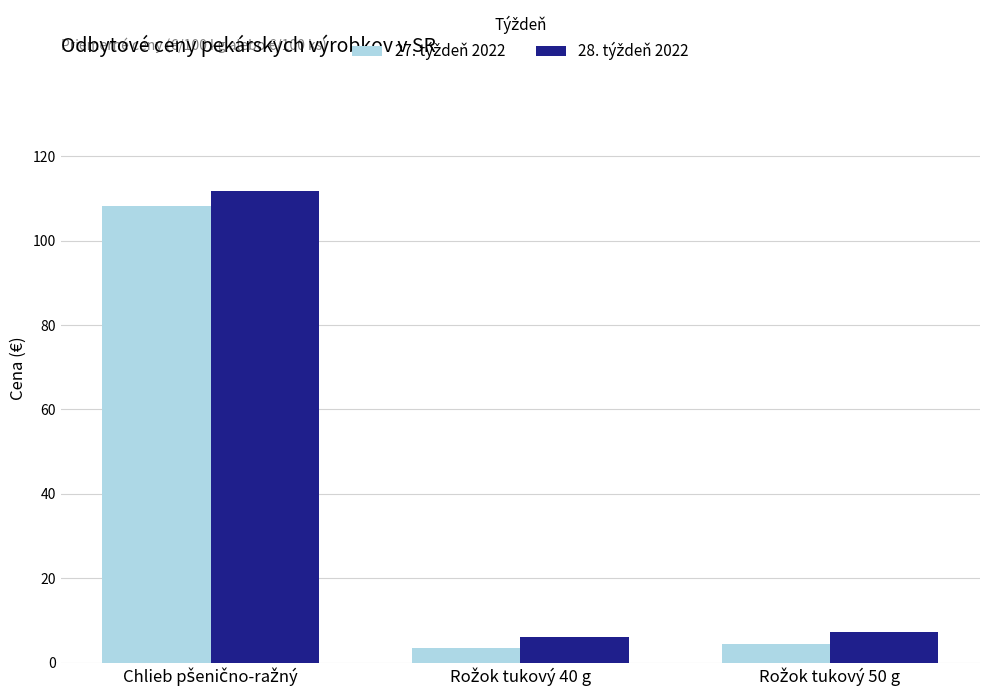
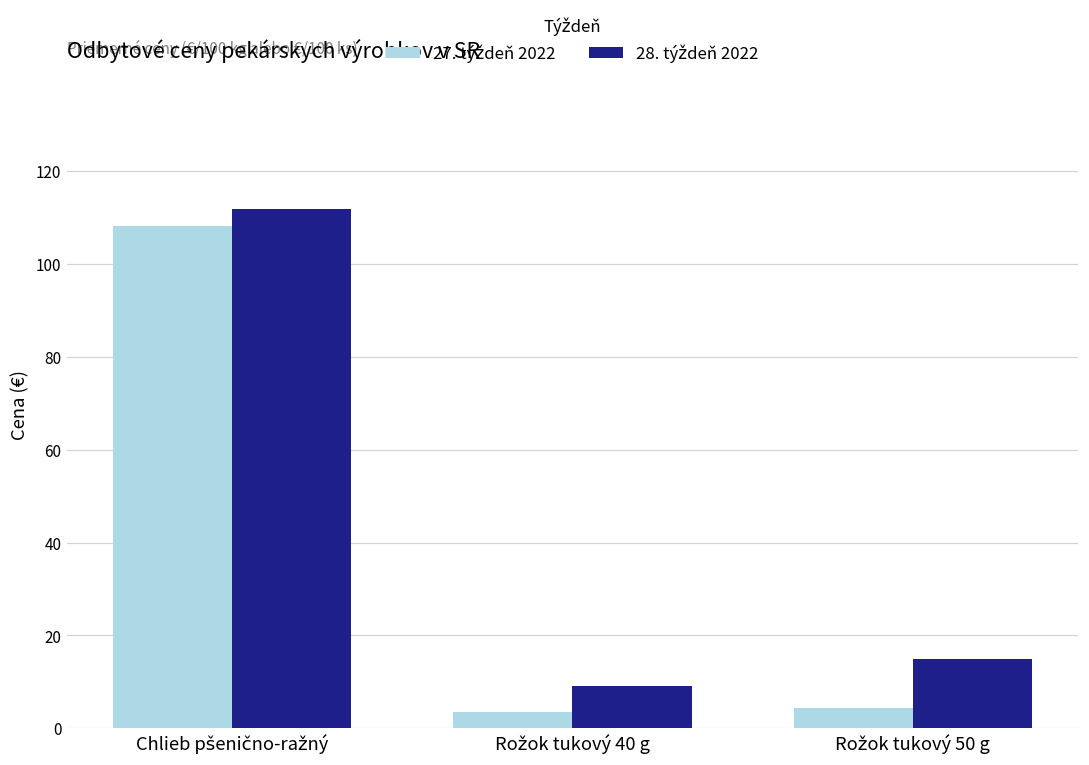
28. týždeň 2022, Rožok tukový 40 g: 6 -> 9
28. týždeň 2022, Rožok tukový 50 g: 7 -> 15
